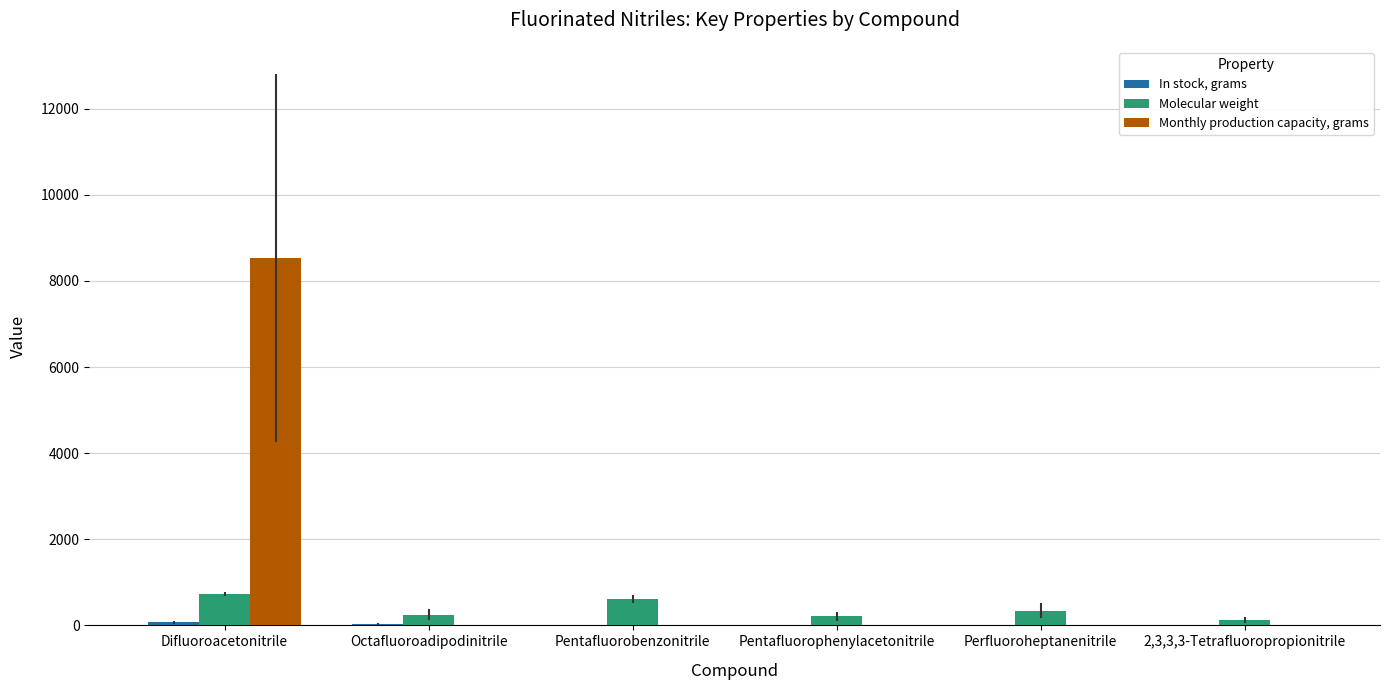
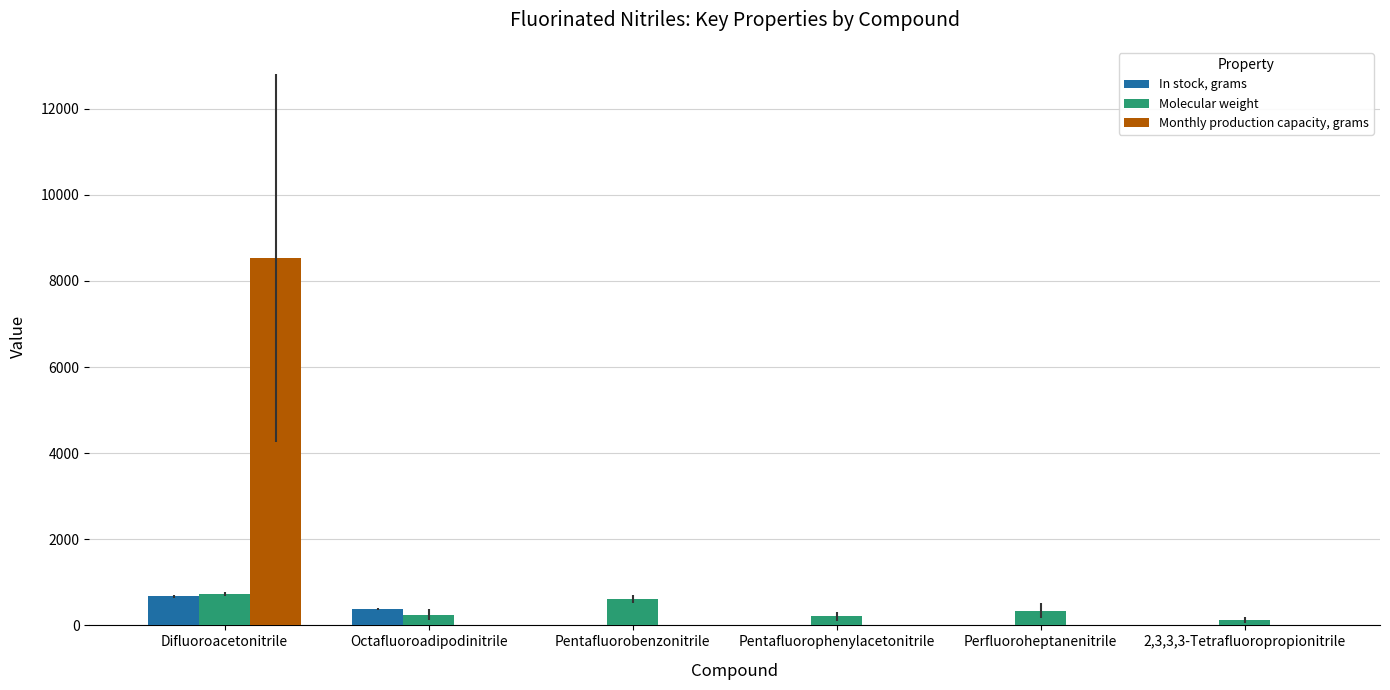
In stock, grams, Difluoroacetonitrile: 100 -> 700
In stock, grams, Octafluoroadipodinitrile: 0 -> 400
